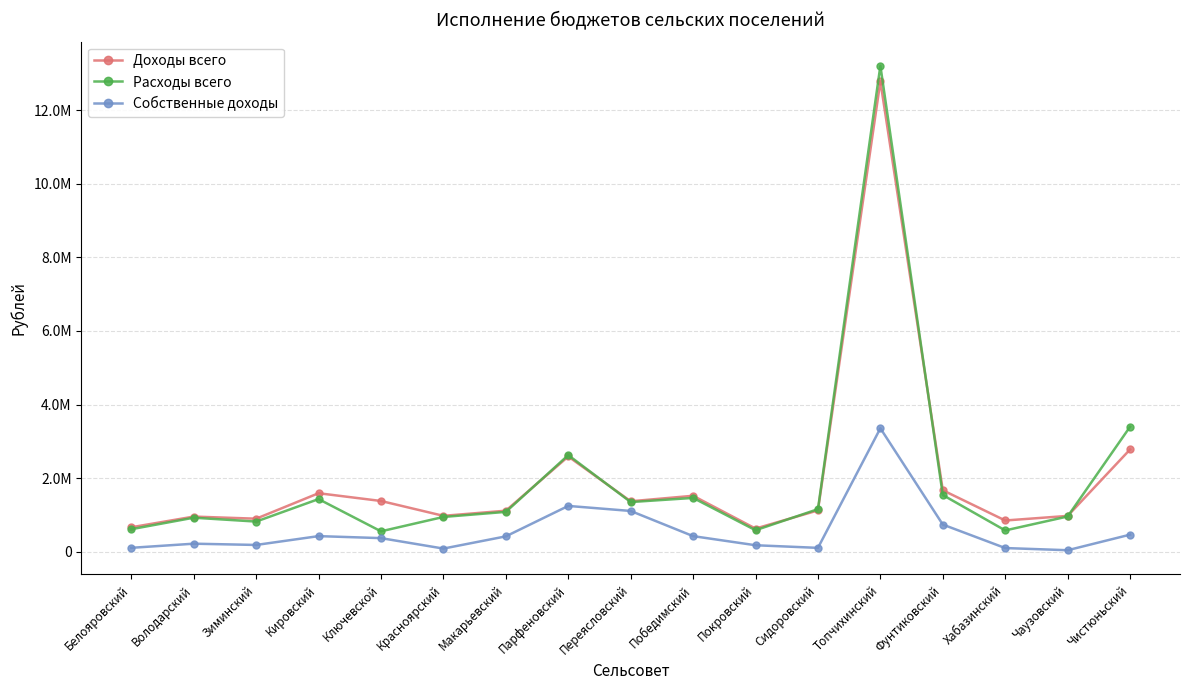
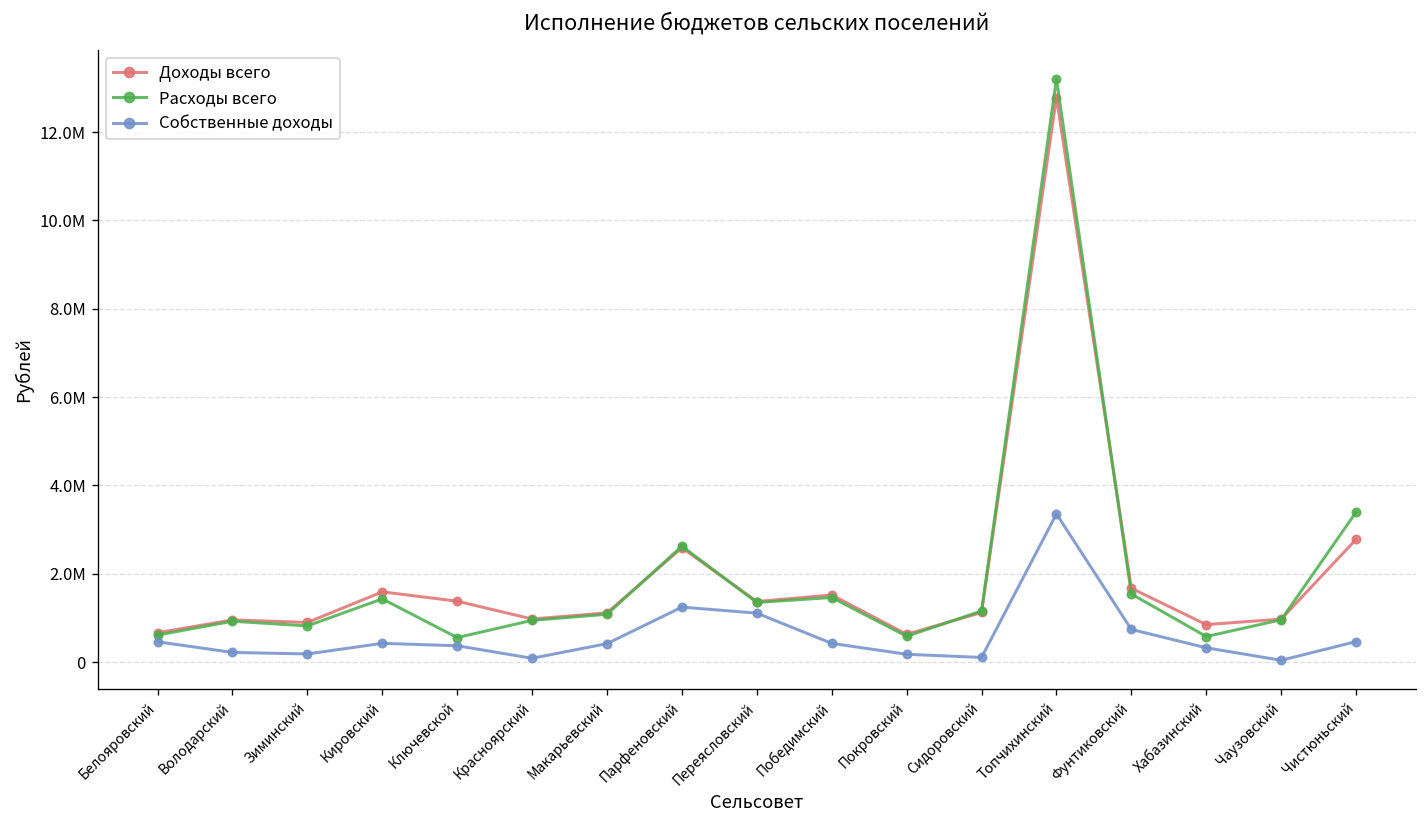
Собственные доходы, Белояровский: 100000 -> 500000
Собственные доходы, Хабазинский: 100000 -> 300000
